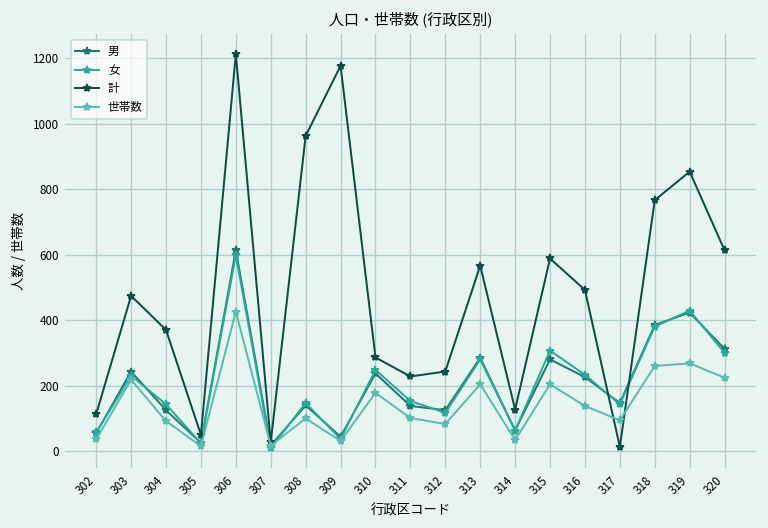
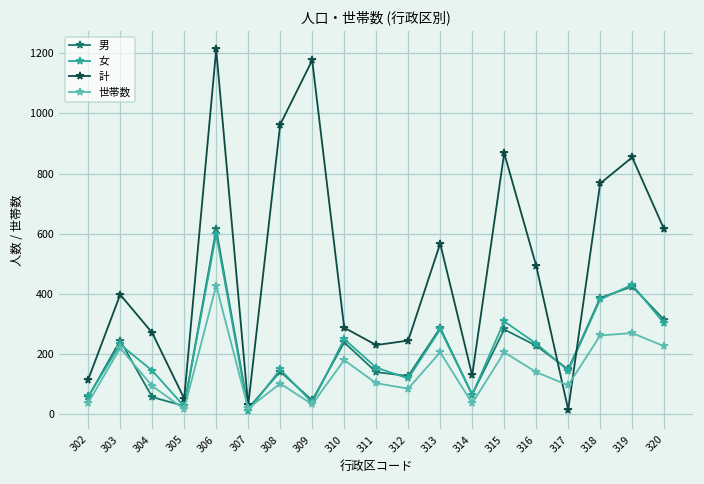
計, 303: 480 -> 400
男, 304: 130 -> 60
計, 304: 370 -> 270
計, 315: 590 -> 870
